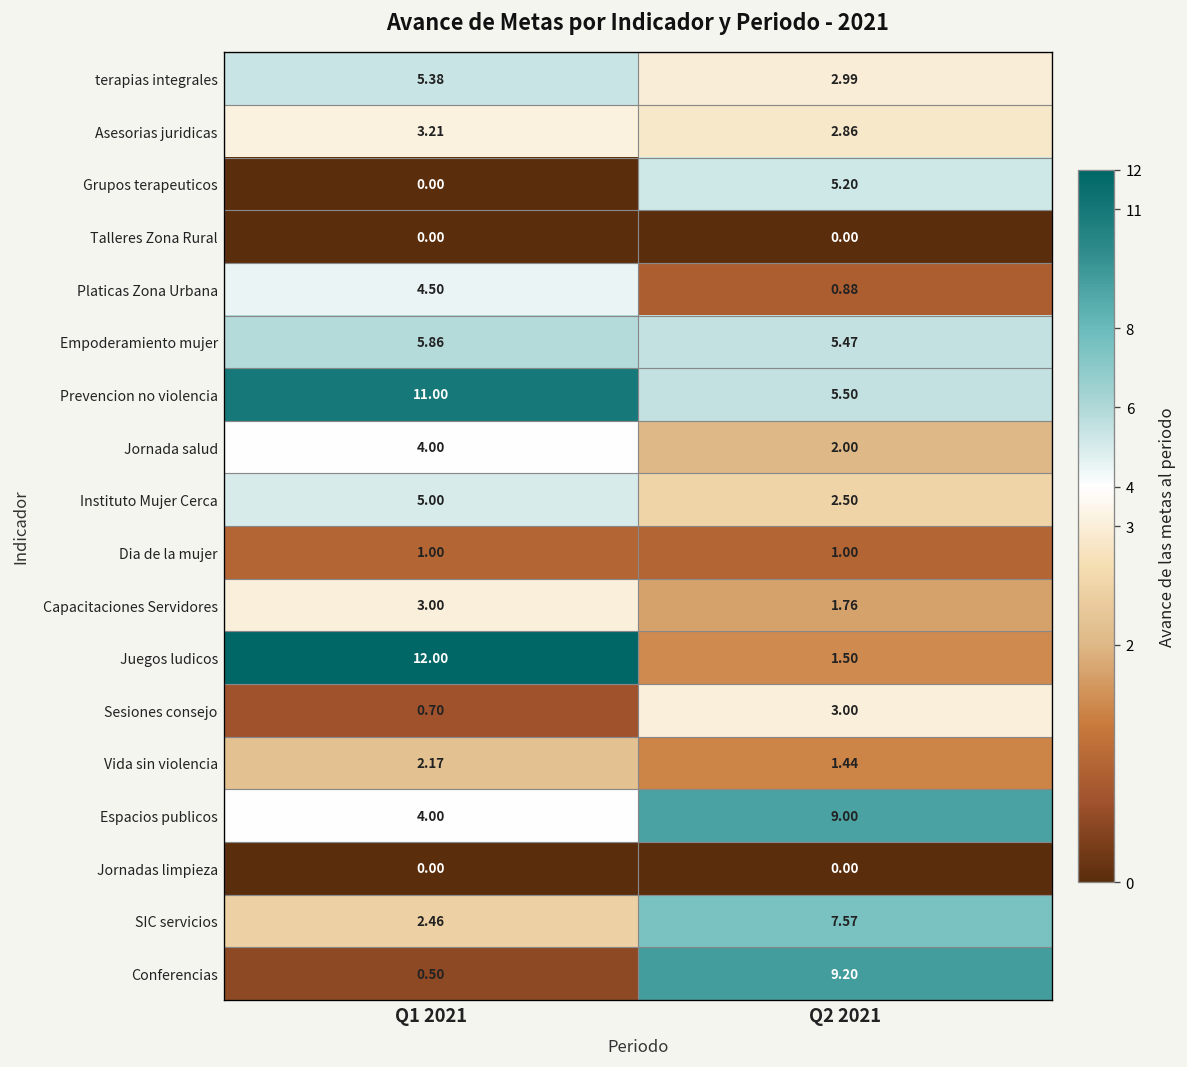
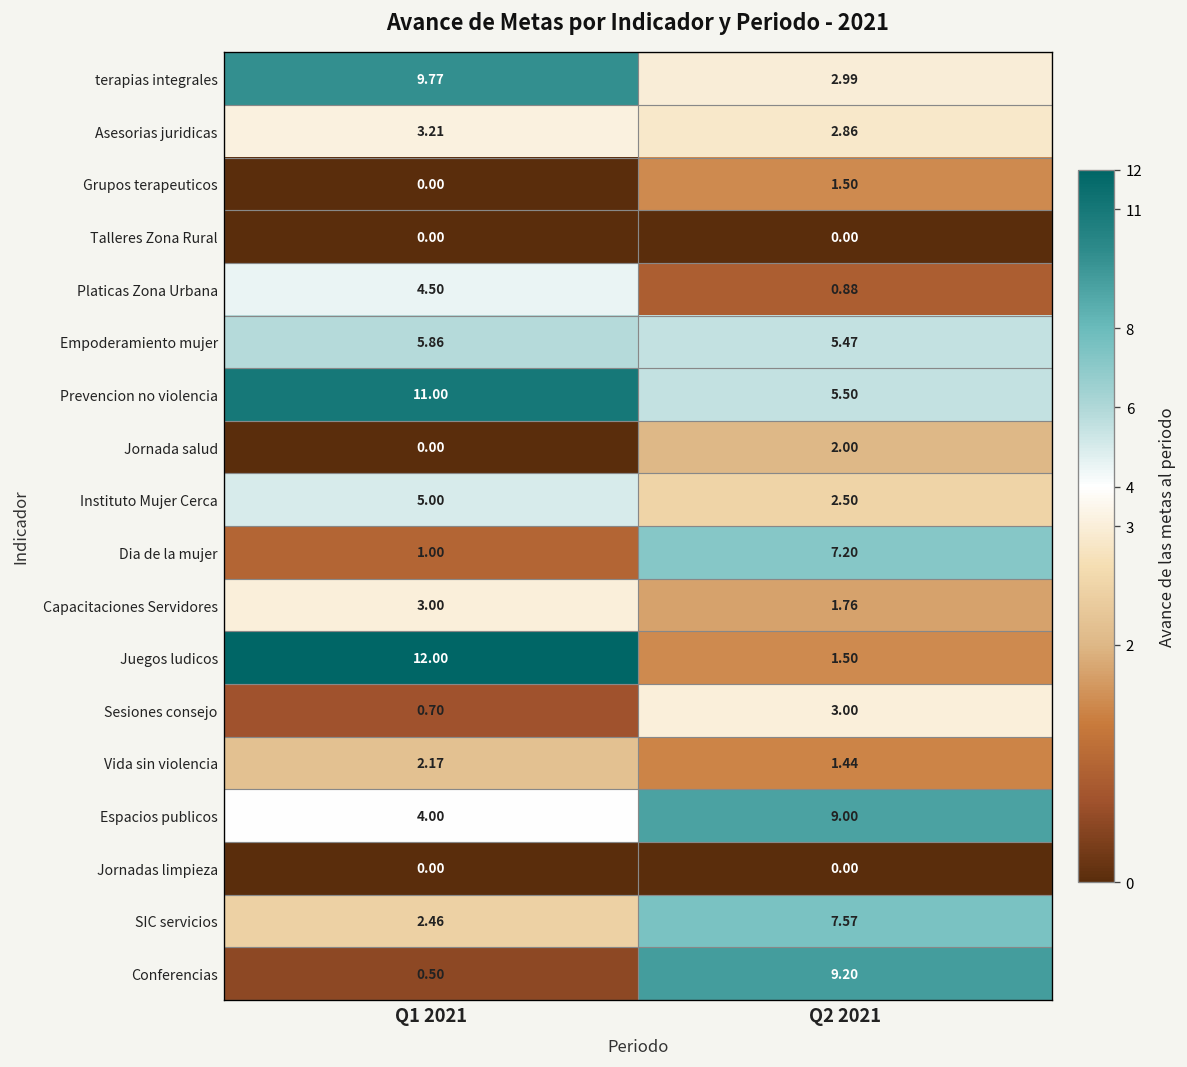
terapias integrales, Q1 2021: 5.38 -> 9.77
Grupos terapeuticos, Q2 2021: 5.20 -> 1.50
Jornada salud, Q1 2021: 4.00 -> 0.00
Dia de la mujer, Q2 2021: 1.00 -> 7.20
